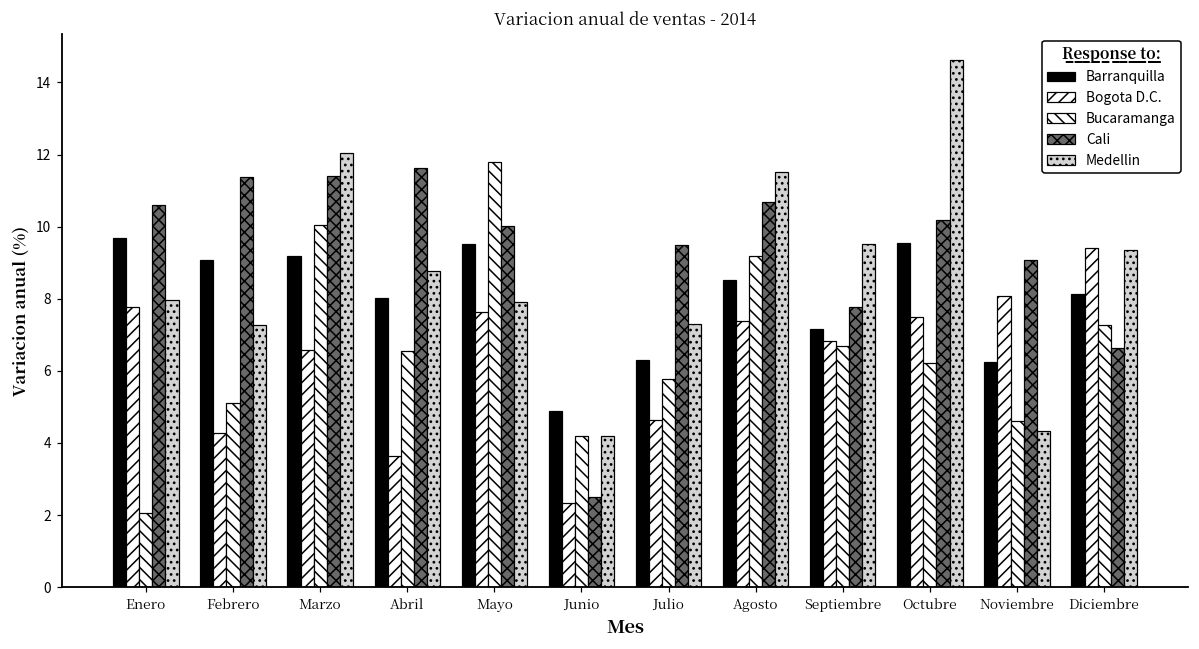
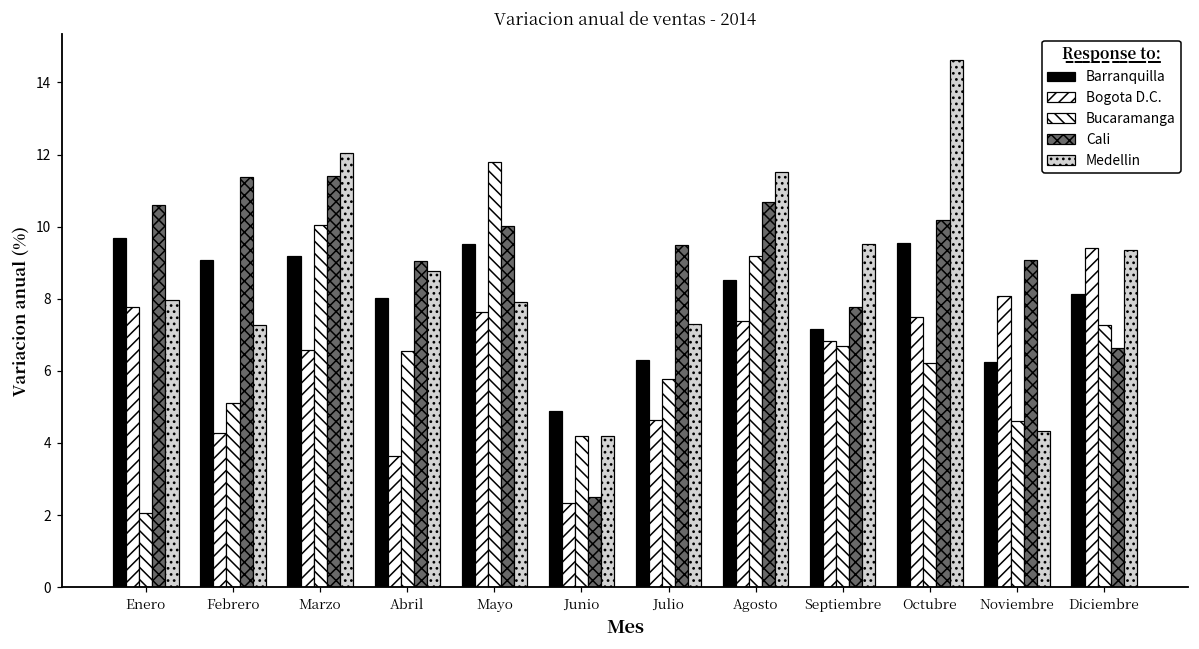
Cali, Abril: 11.6 -> 9.0
